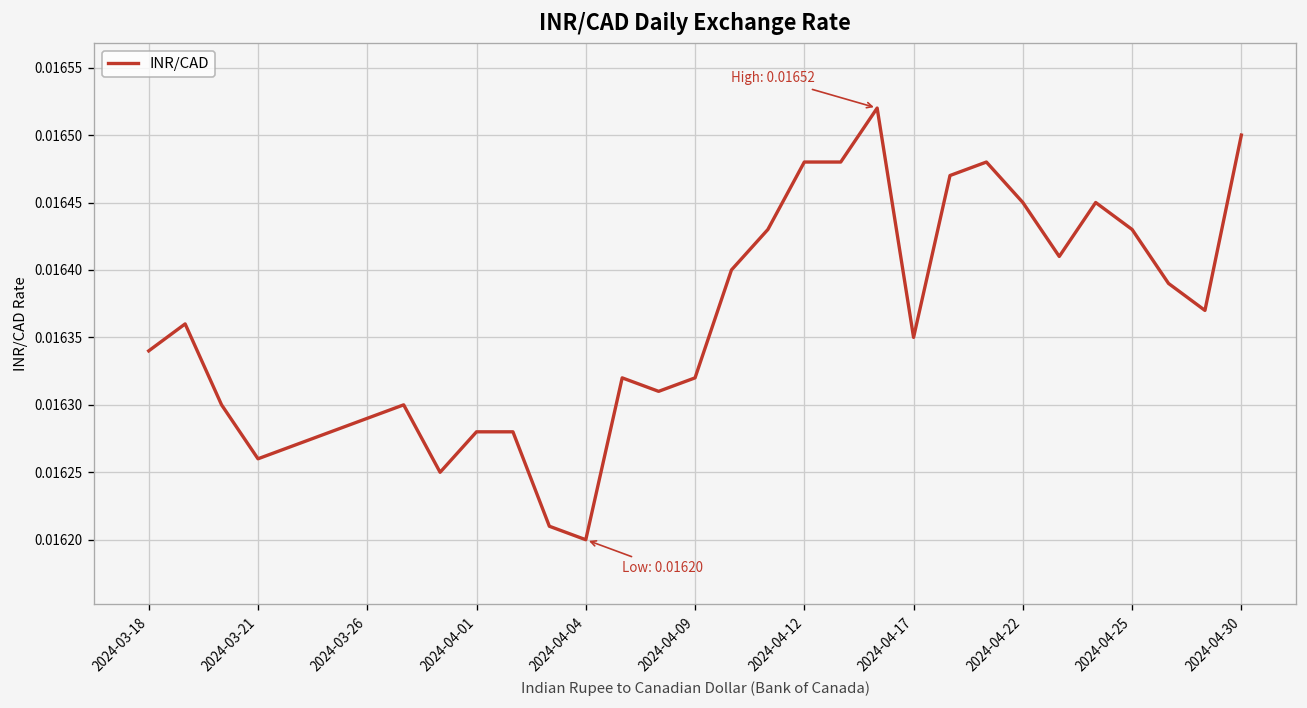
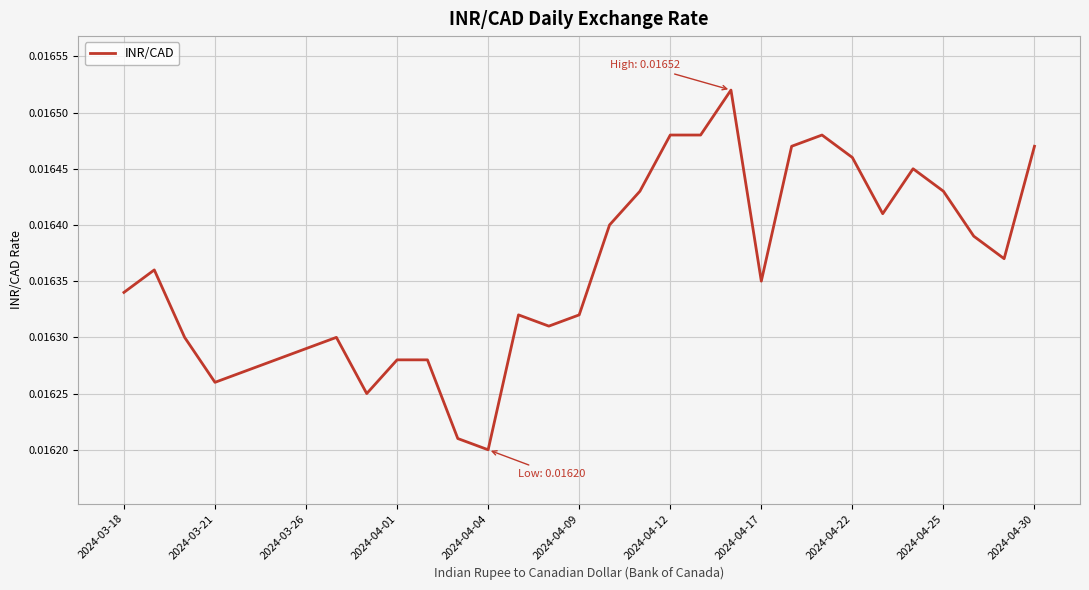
2024-04-22: 0.01645 -> 0.01646
2024-04-30: 0.01650 -> 0.01647
